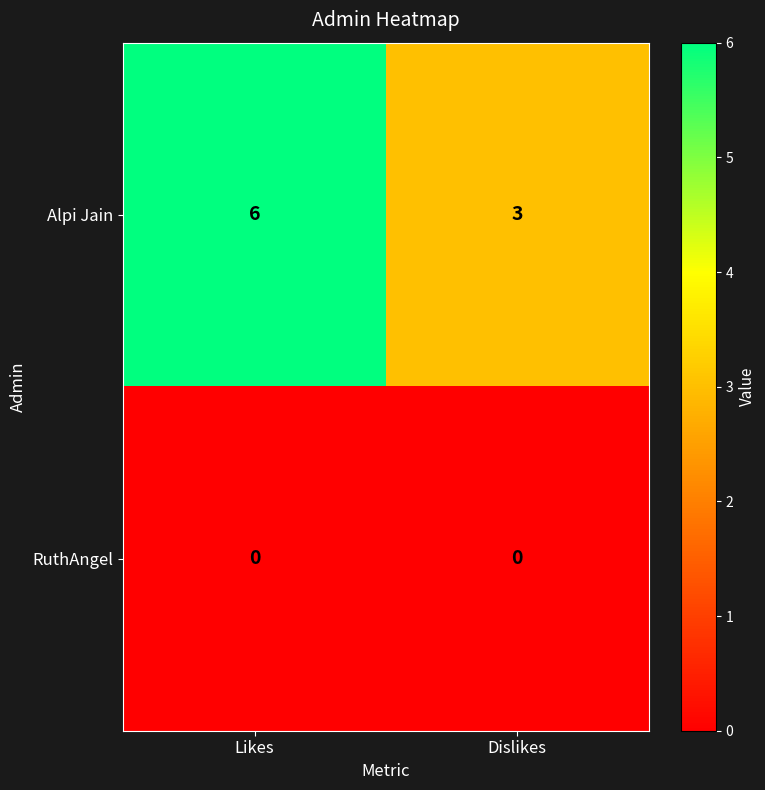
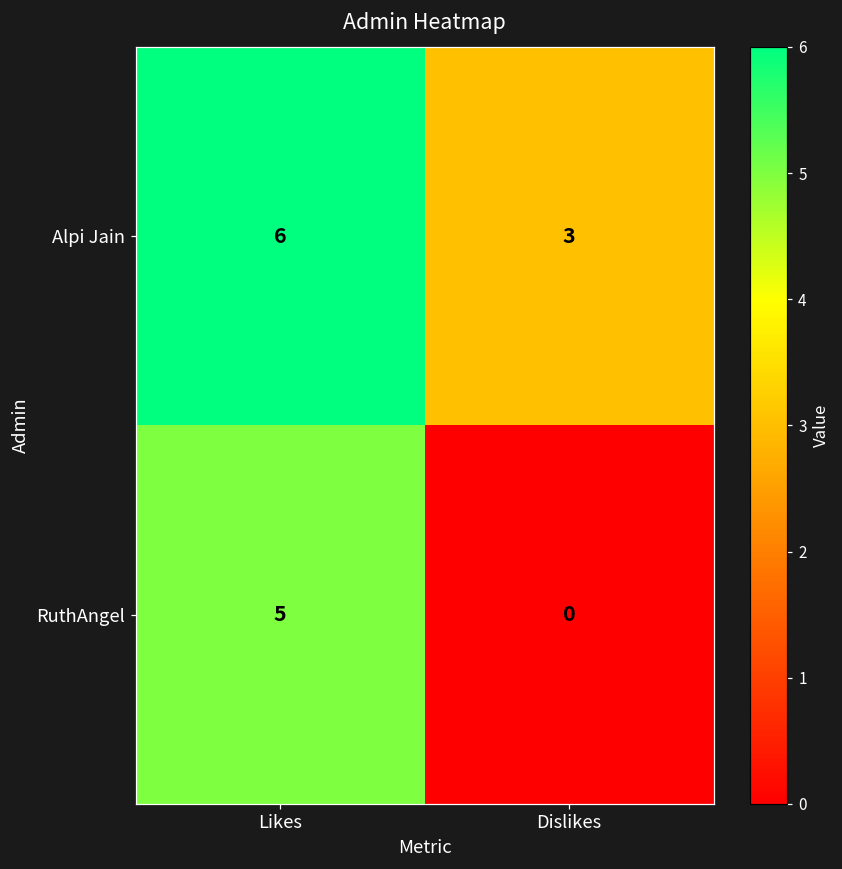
RuthAngel, Likes: 0 -> 5
